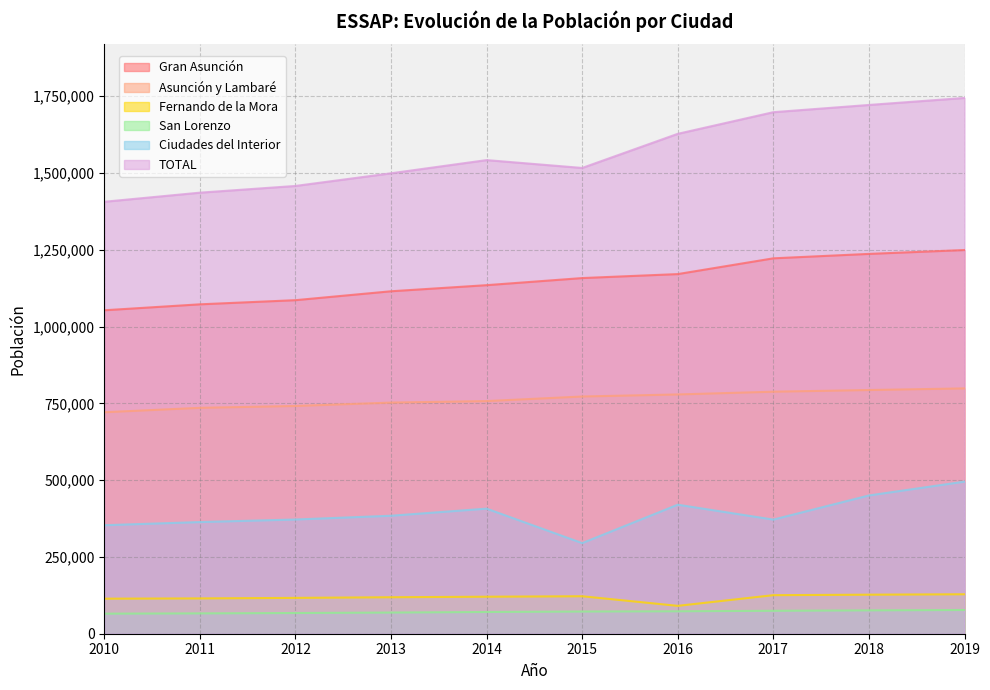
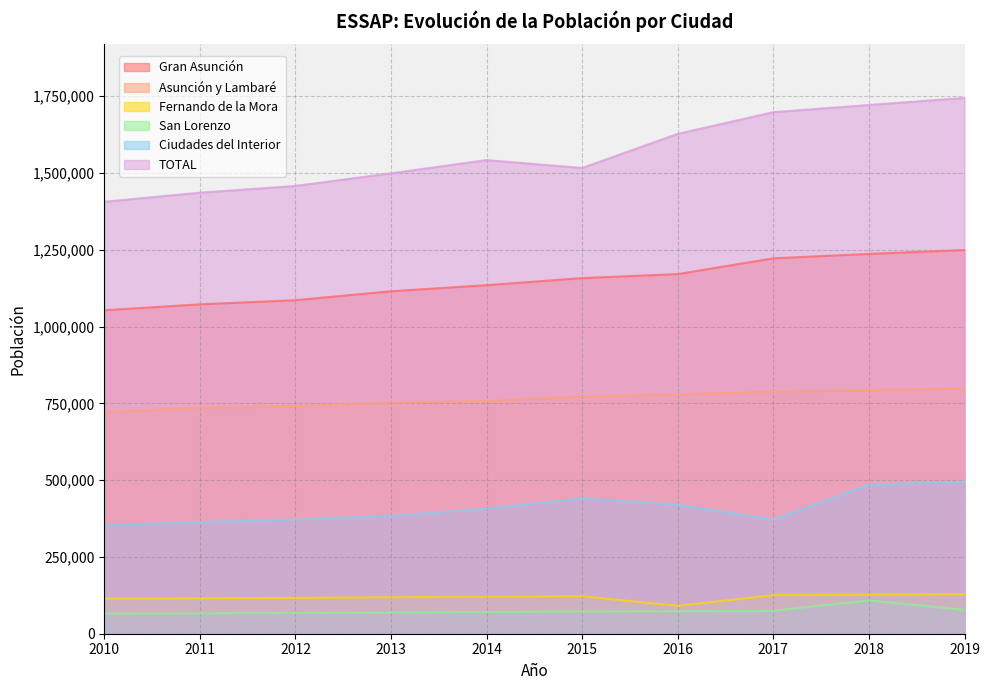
Ciudades del Interior, 2015: 290,000 -> 440,000
San Lorenzo, 2018: 80,000 -> 110,000
Ciudades del Interior, 2018: 450,000 -> 480,000
